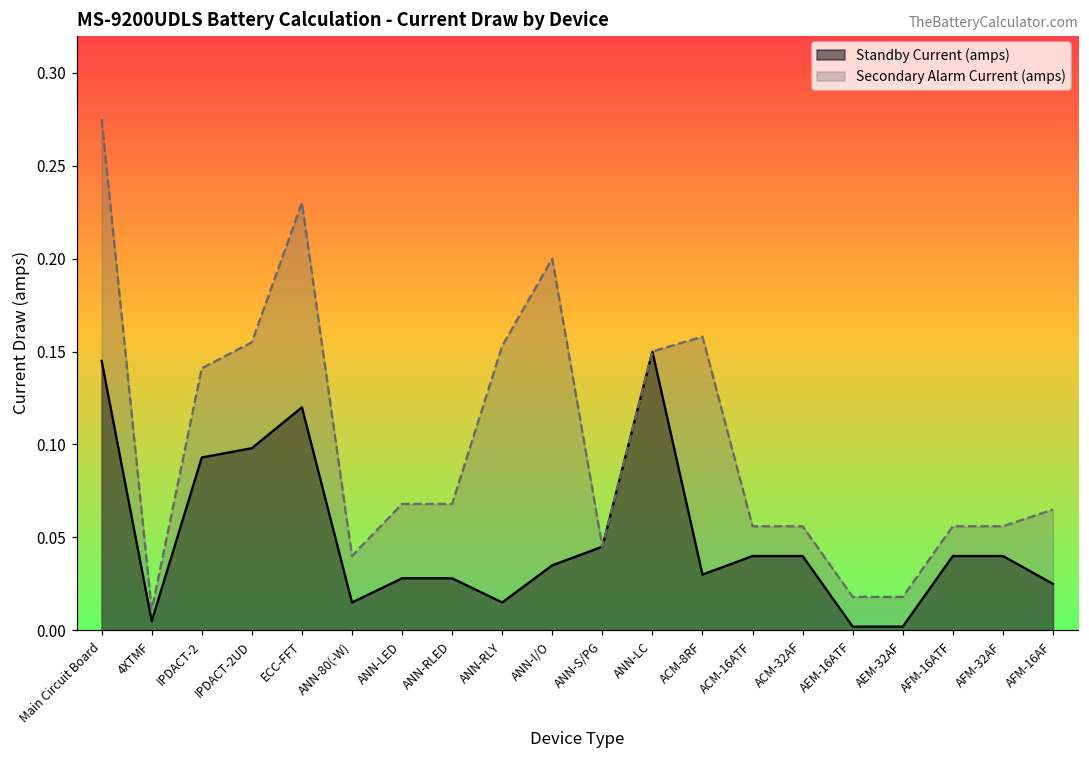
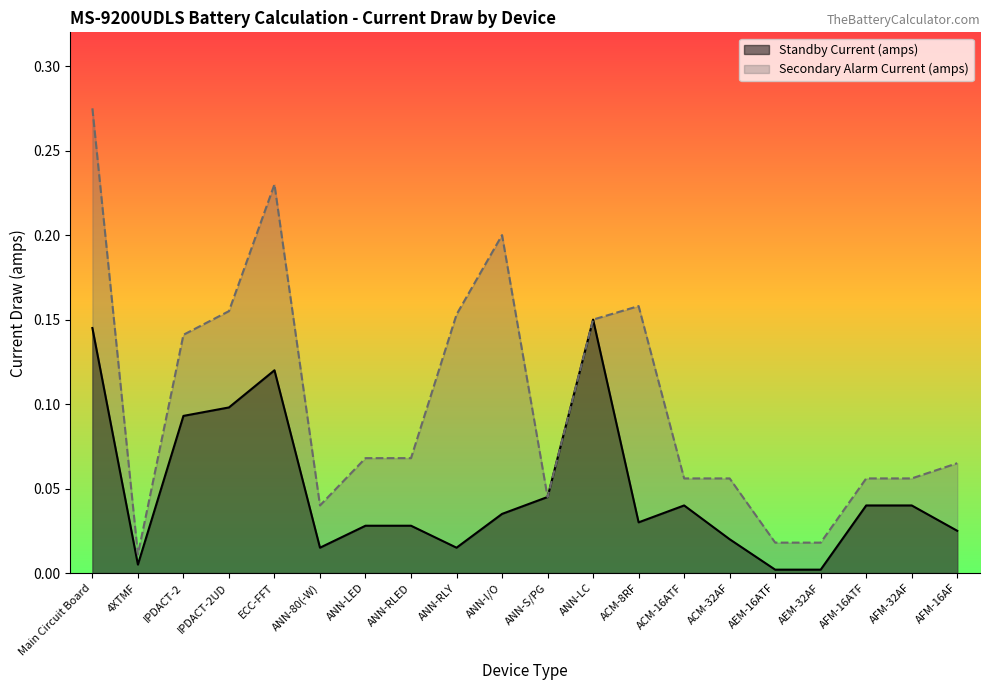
Standby Current (amps), ACM-32AF: 0.04 -> 0.02
